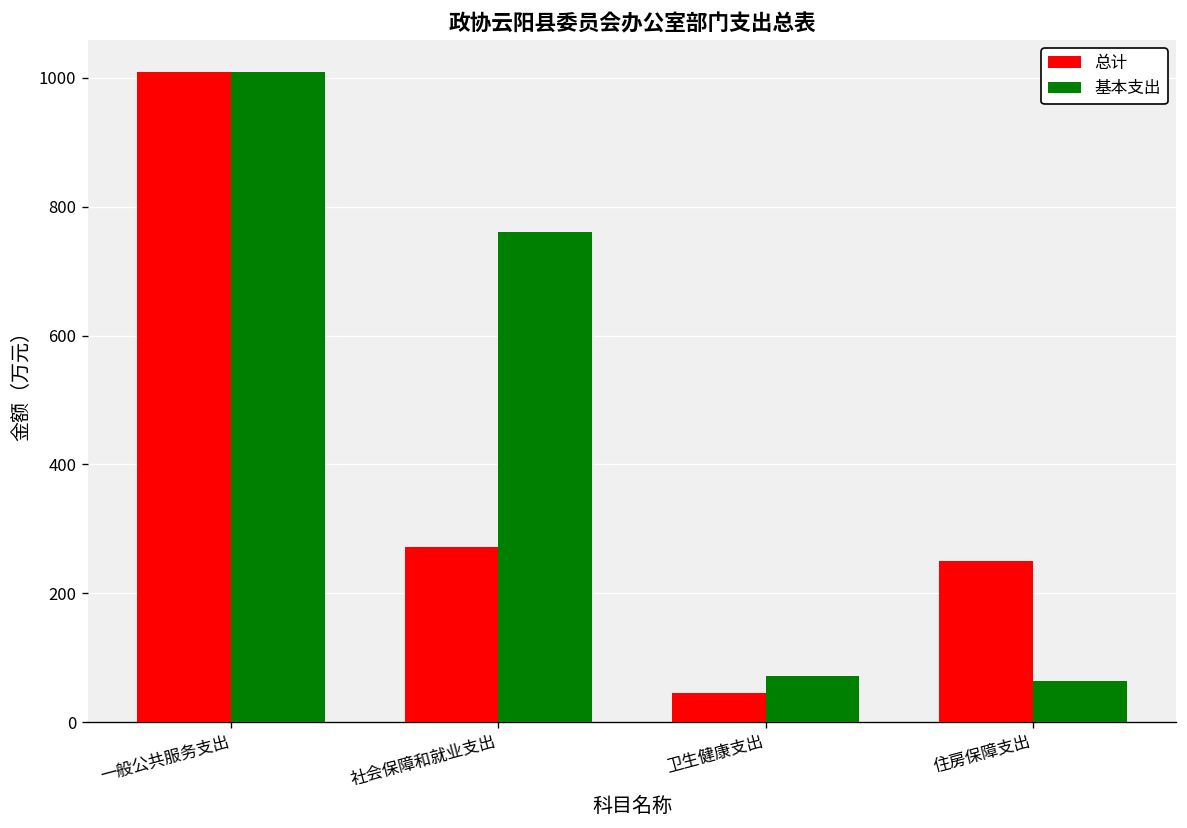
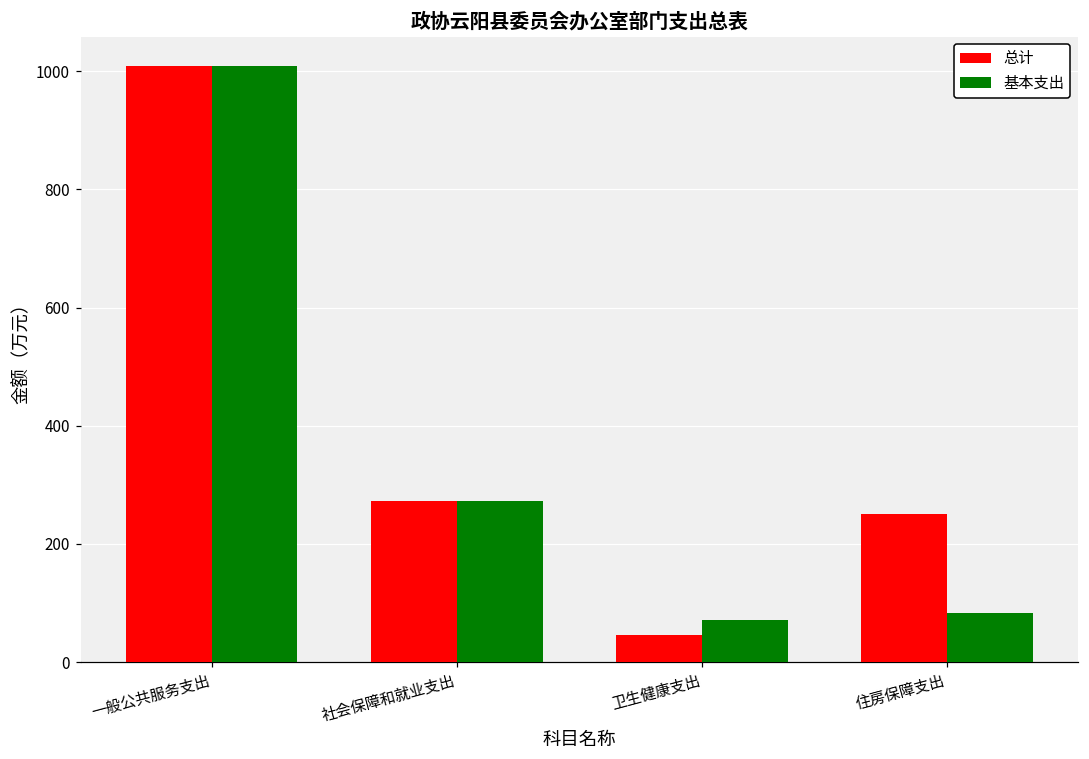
基本支出, 社会保障和就业支出: 760 -> 270
基本支出, 住房保障支出: 60 -> 80
